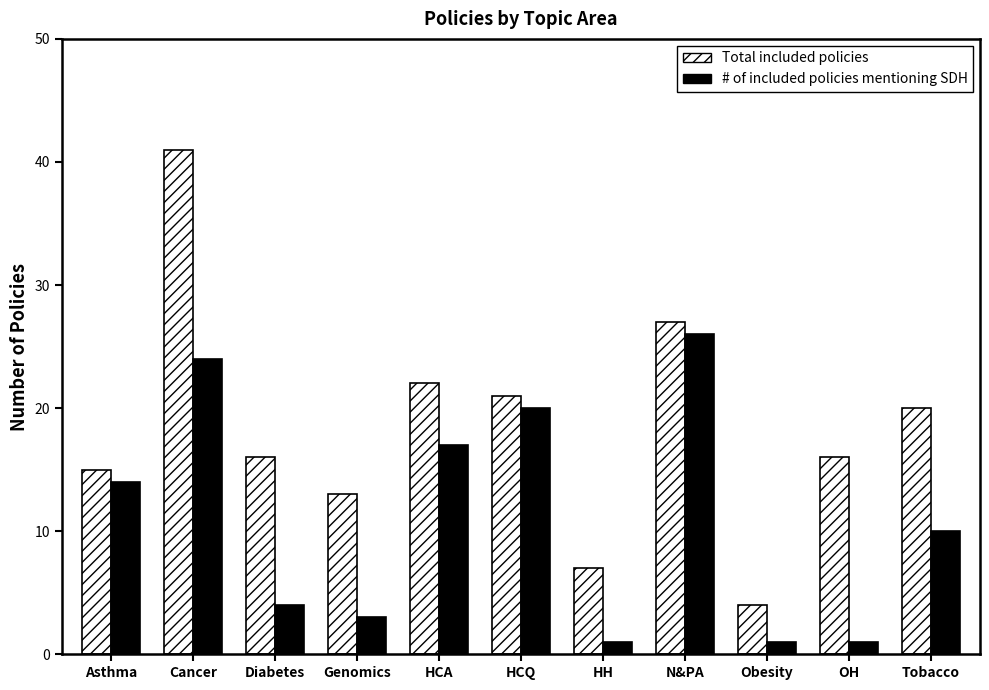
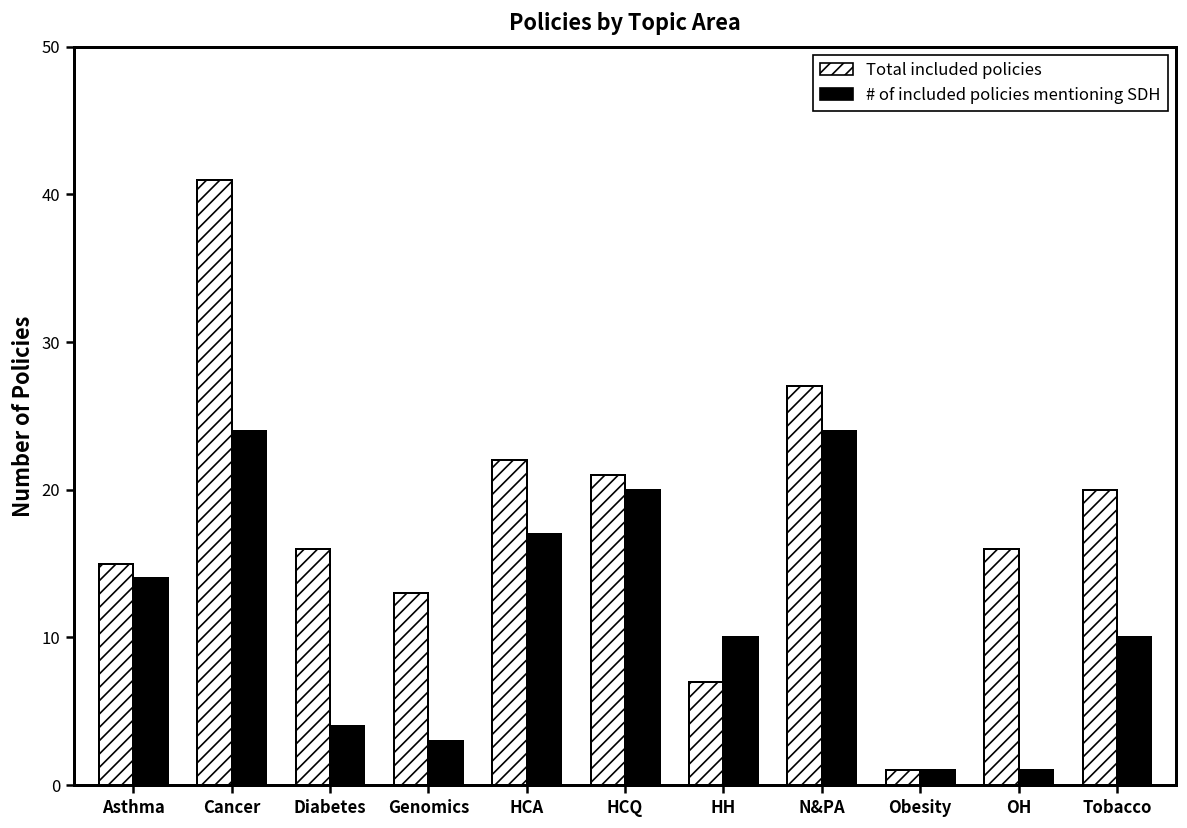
# of included policies mentioning SDH, HH: 1 -> 10
# of included policies mentioning SDH, N&PA: 26 -> 24
Total included policies, Obesity: 4 -> 1
